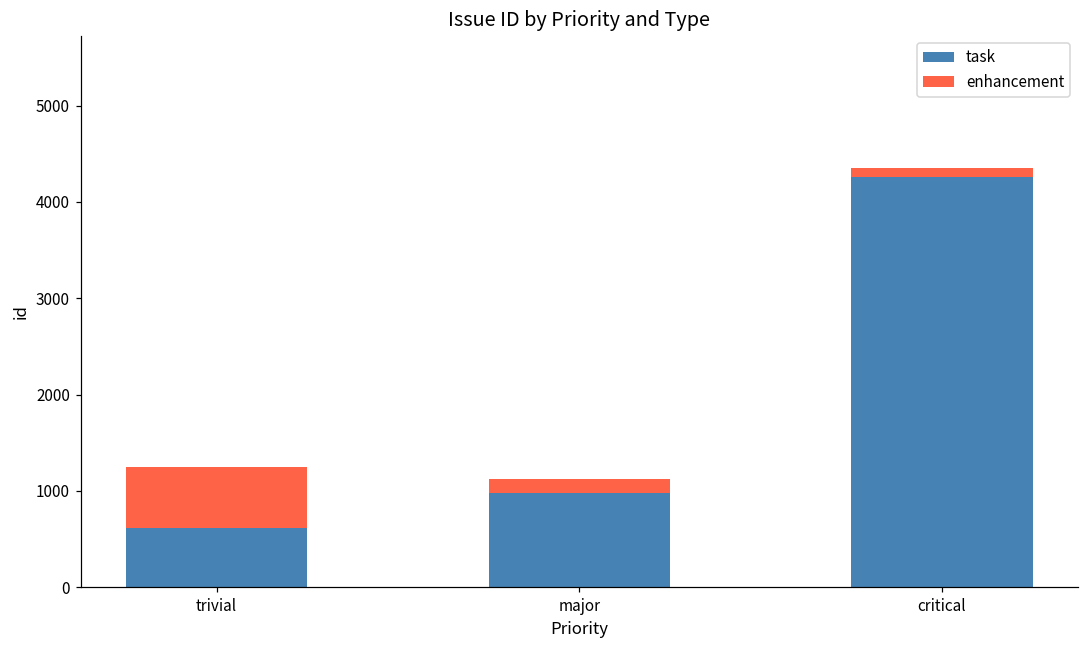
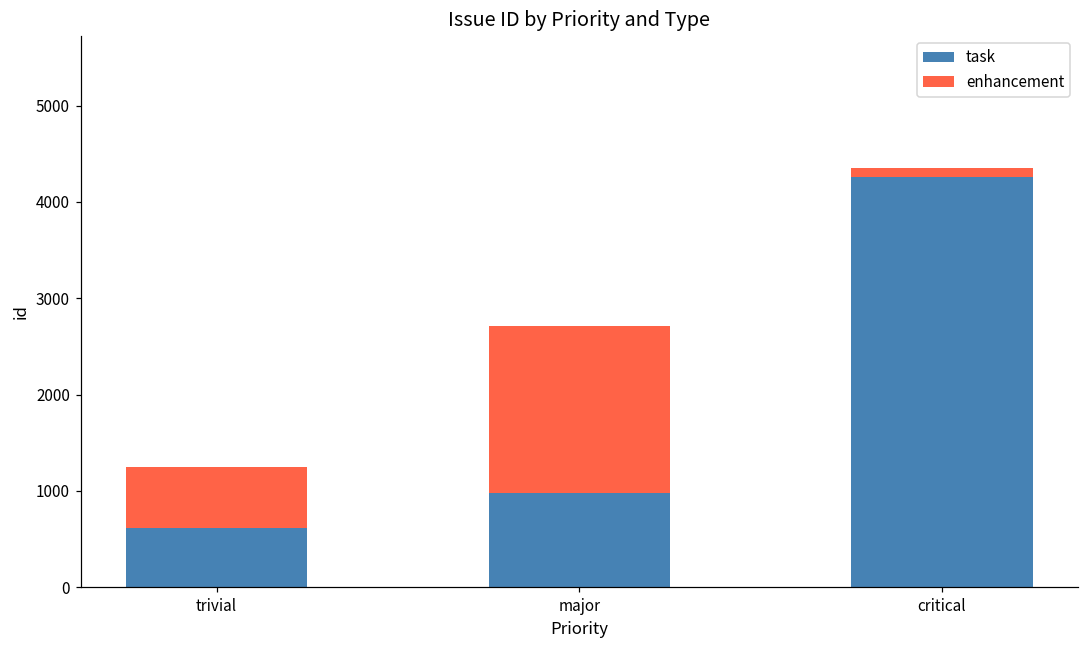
enhancement, major: 100 -> 1700
